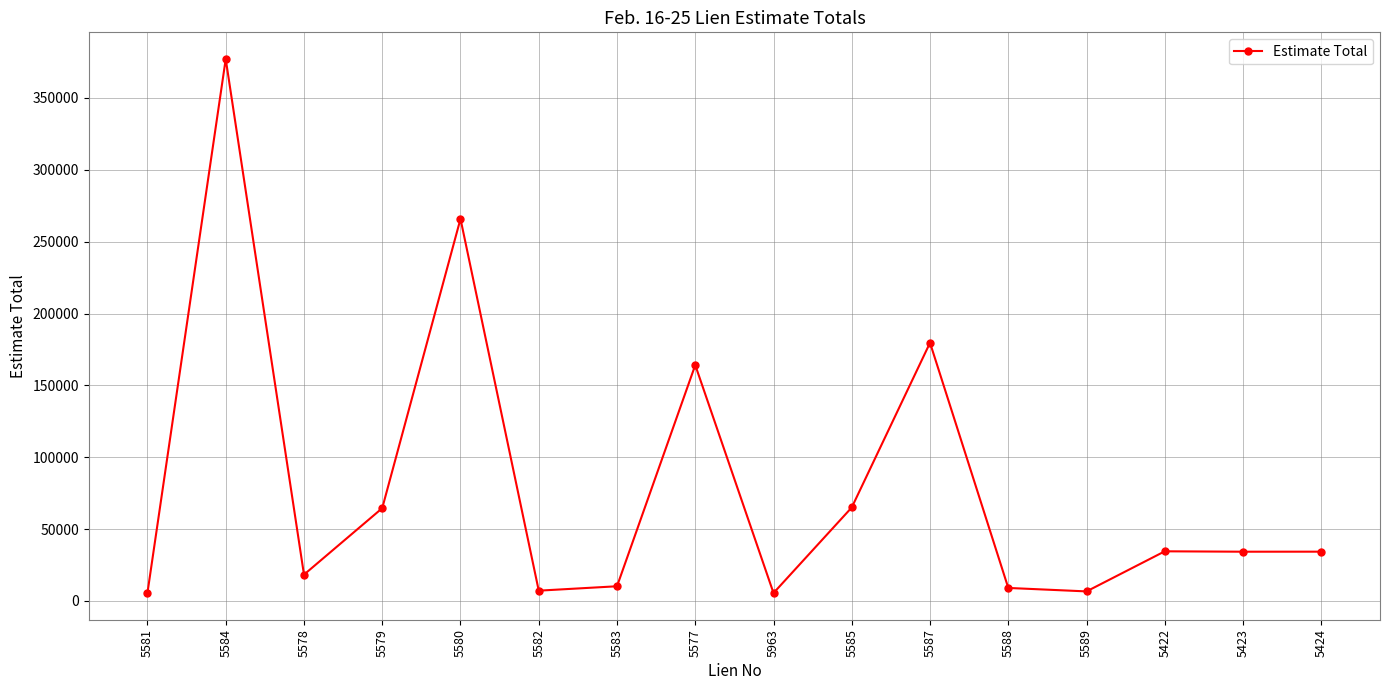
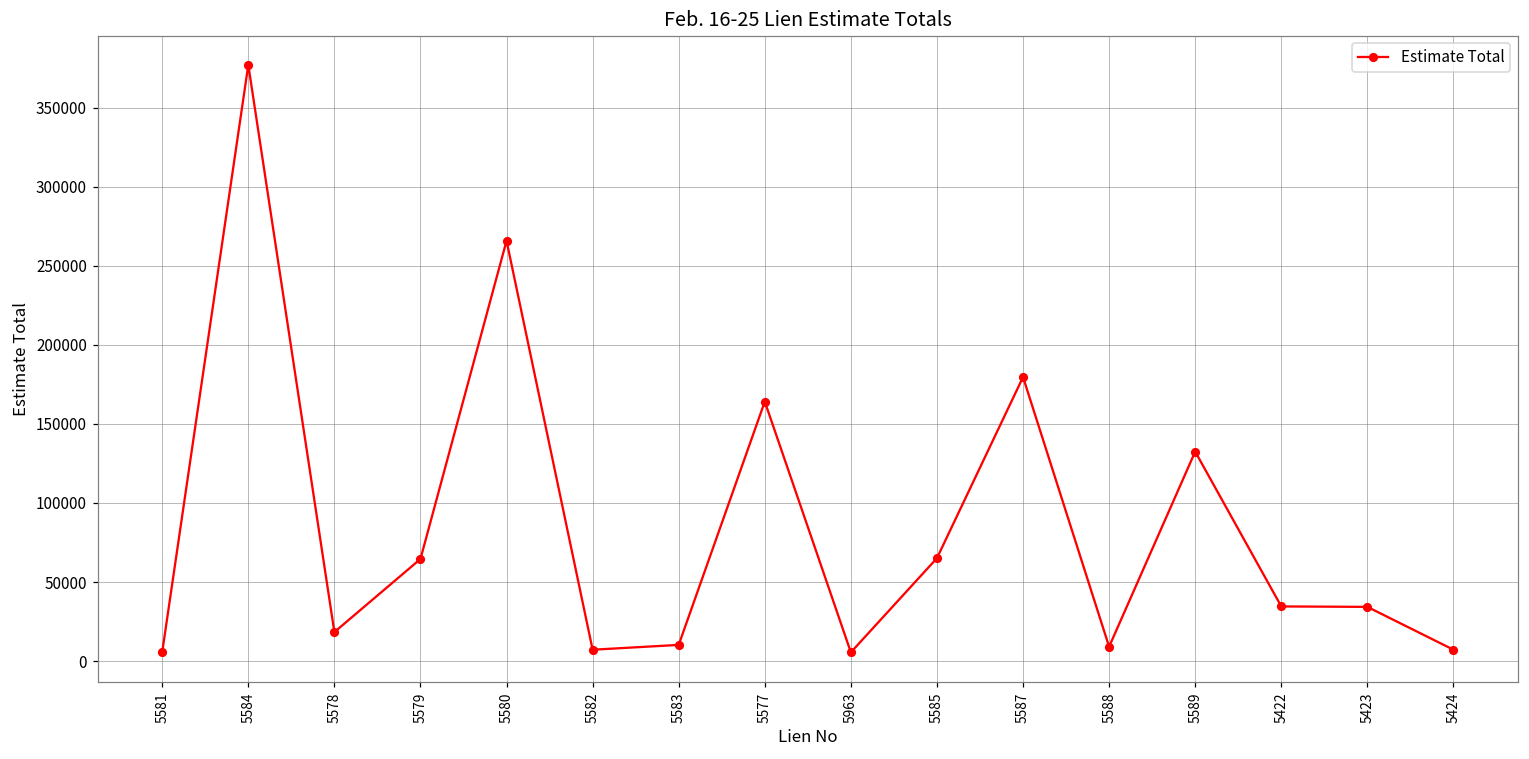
5589: 7000 -> 132000
5424: 34000 -> 7000
